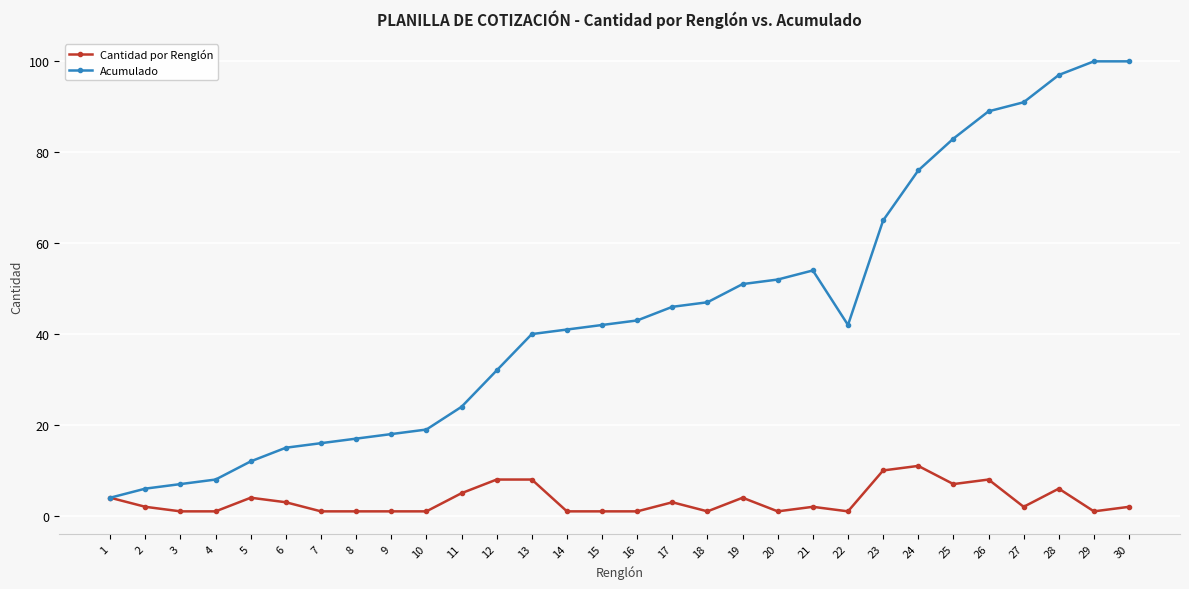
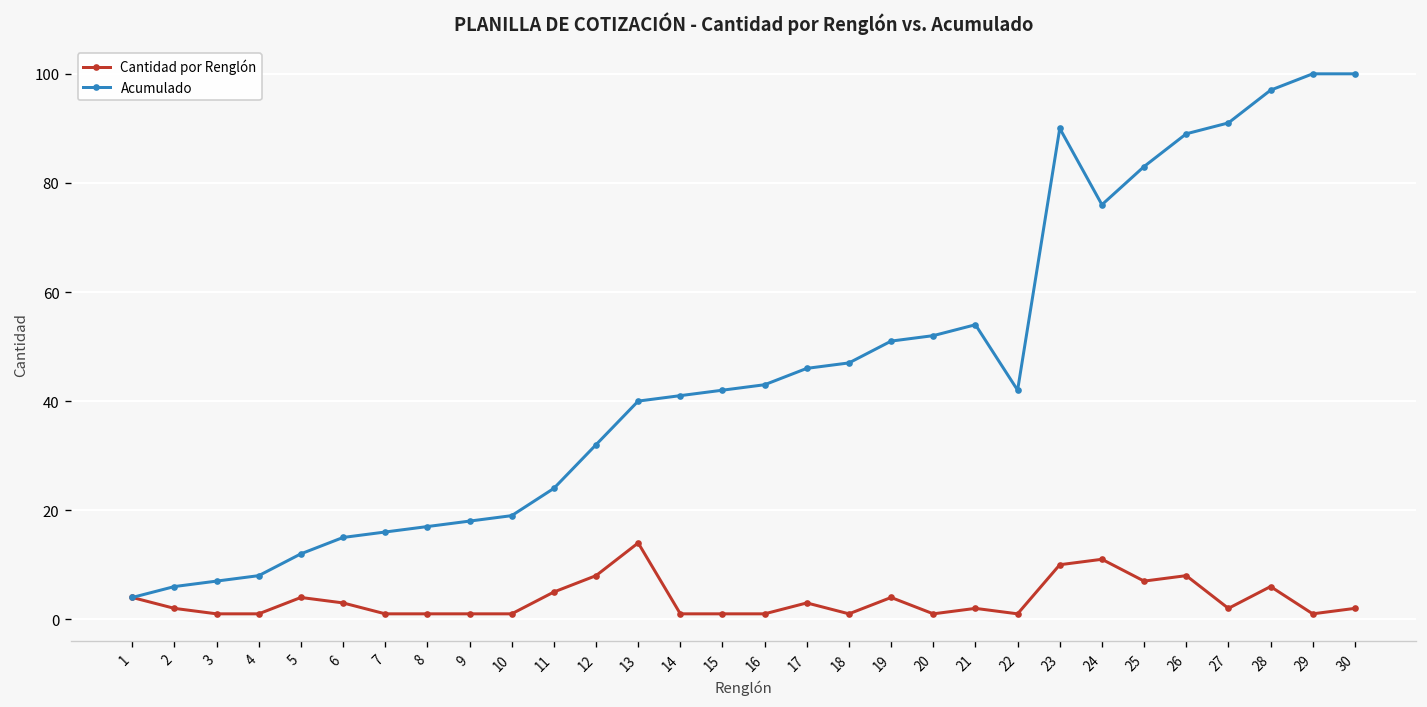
Cantidad por Renglón, 13: 8 -> 14
Acumulado, 23: 65 -> 90
